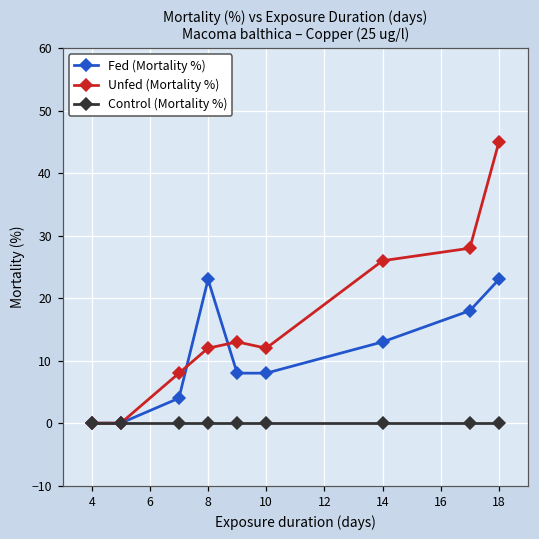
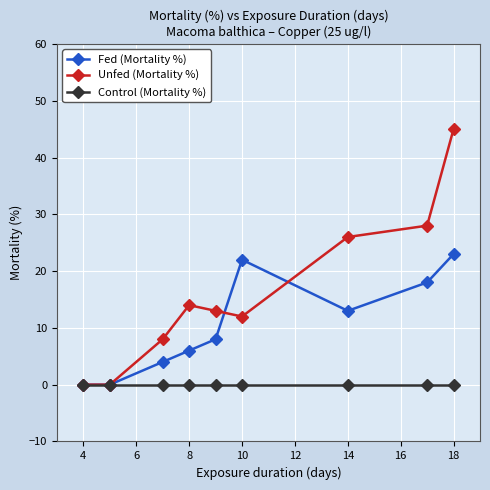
Fed (Mortality %), 8: 23 -> 6
Unfed (Mortality %), 8: 12 -> 14
Fed (Mortality %), 10: 8 -> 22
